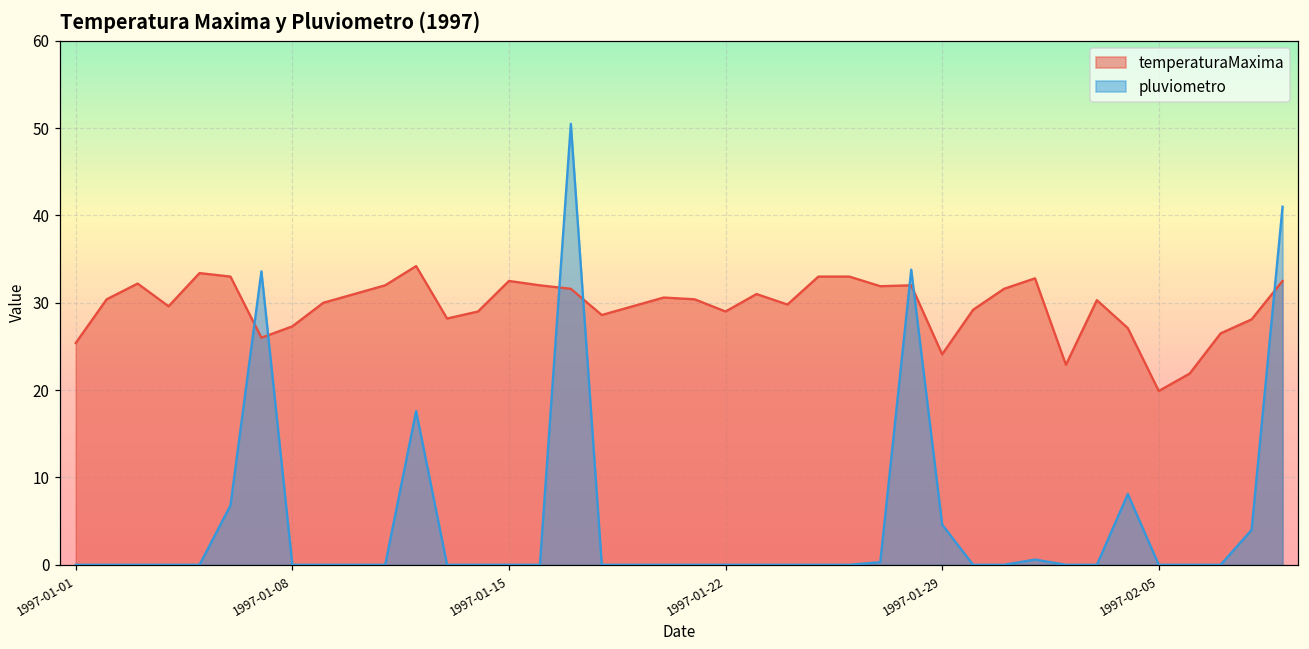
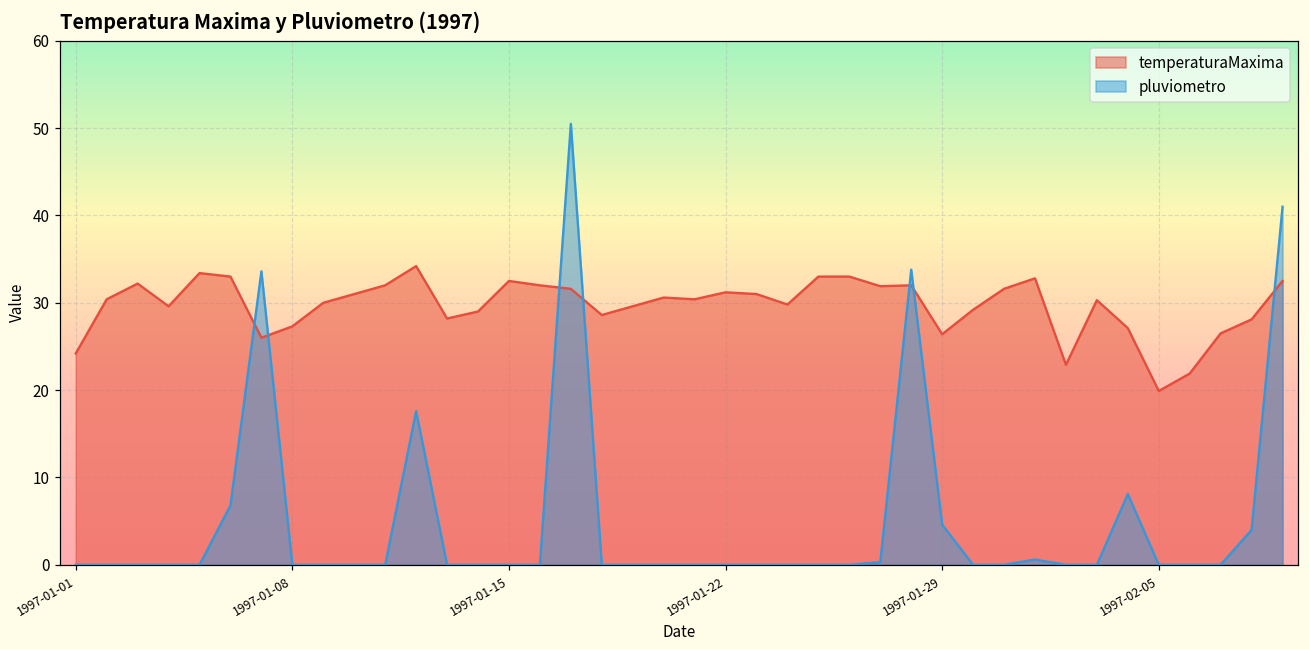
temperaturaMaxima, 1997-01-01: 25 -> 24
temperaturaMaxima, 1997-01-22: 29 -> 31
temperaturaMaxima, 1997-01-29: 24 -> 26
